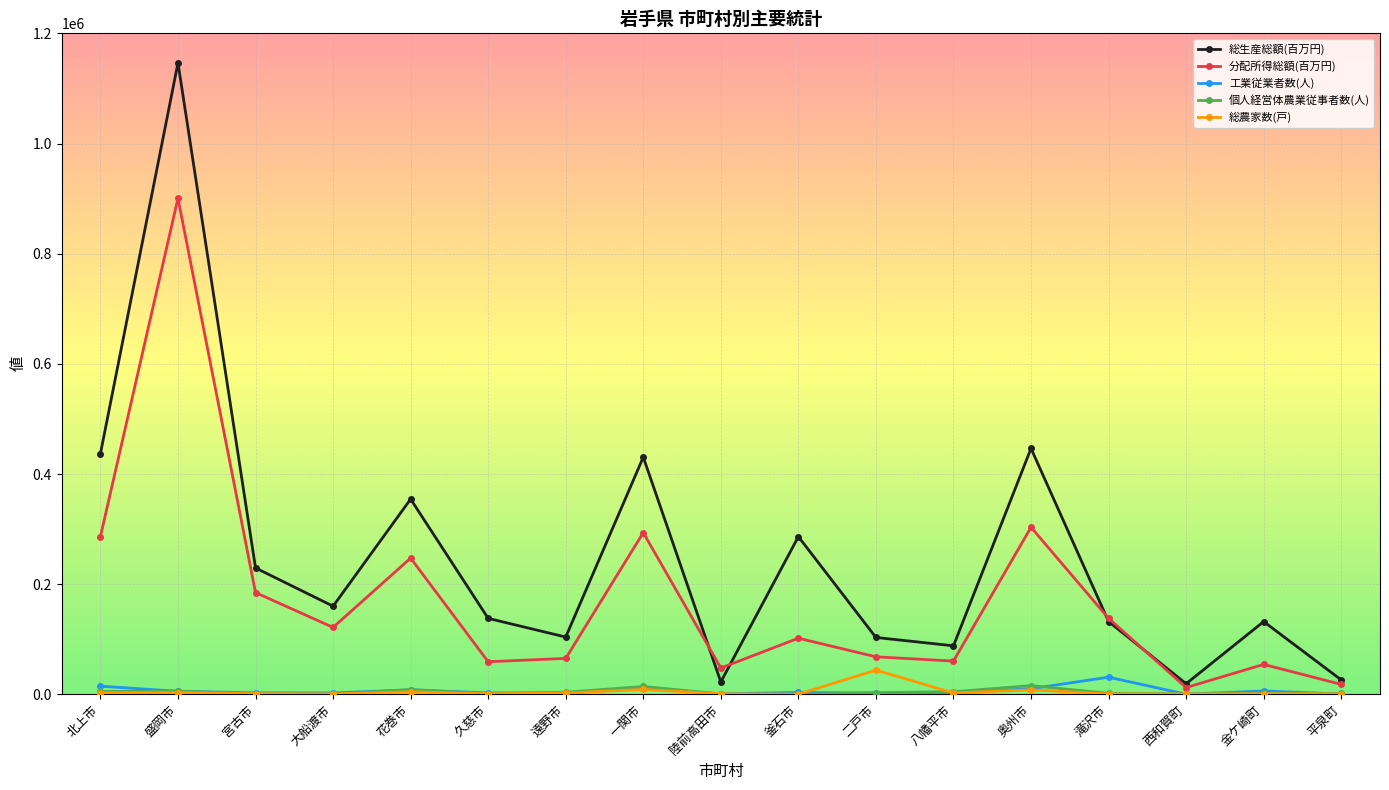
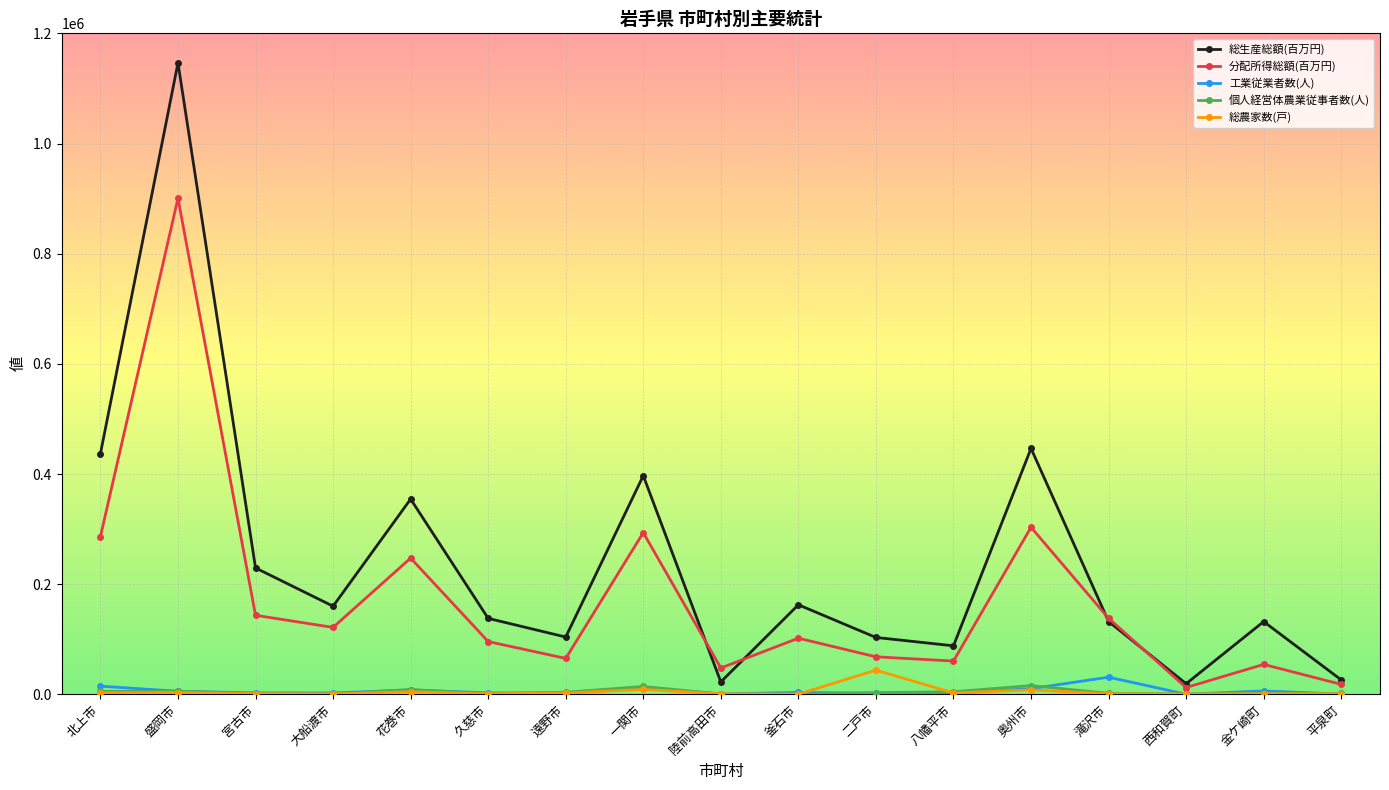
分配所得総額(百万円), 宮古市: 180000 -> 140000
分配所得総額(百万円), 久慈市: 60000 -> 100000
総生産総額(百万円), 一関市: 430000 -> 400000
総生産総額(百万円), 釜石市: 290000 -> 160000
